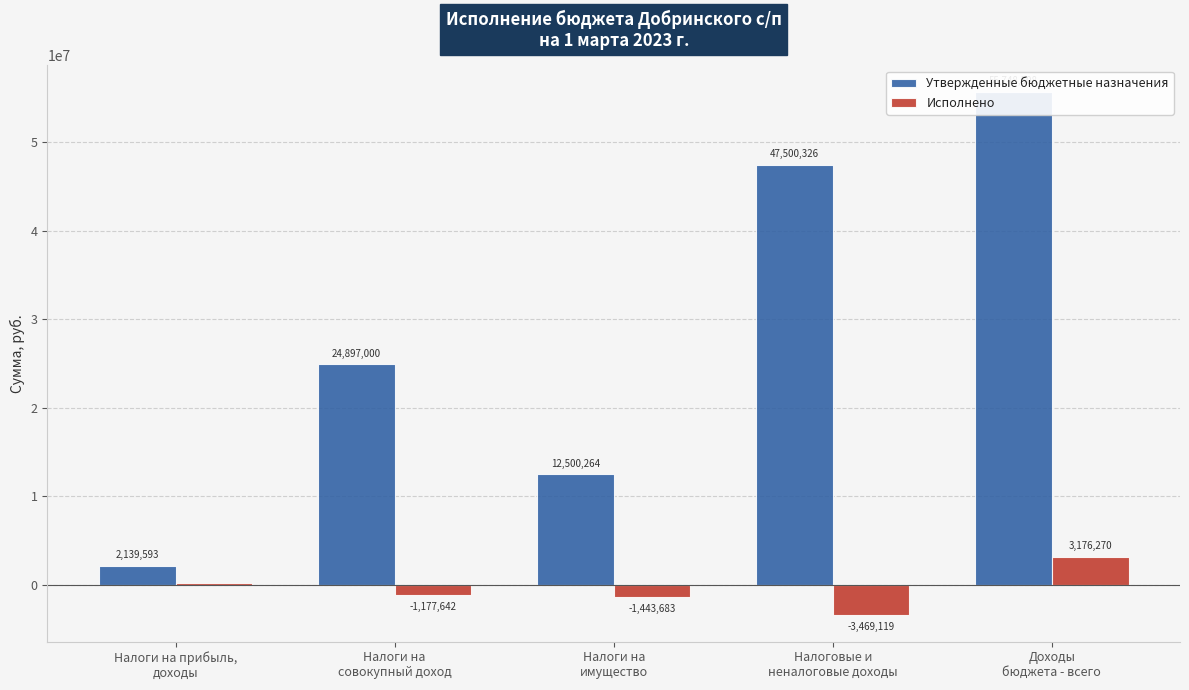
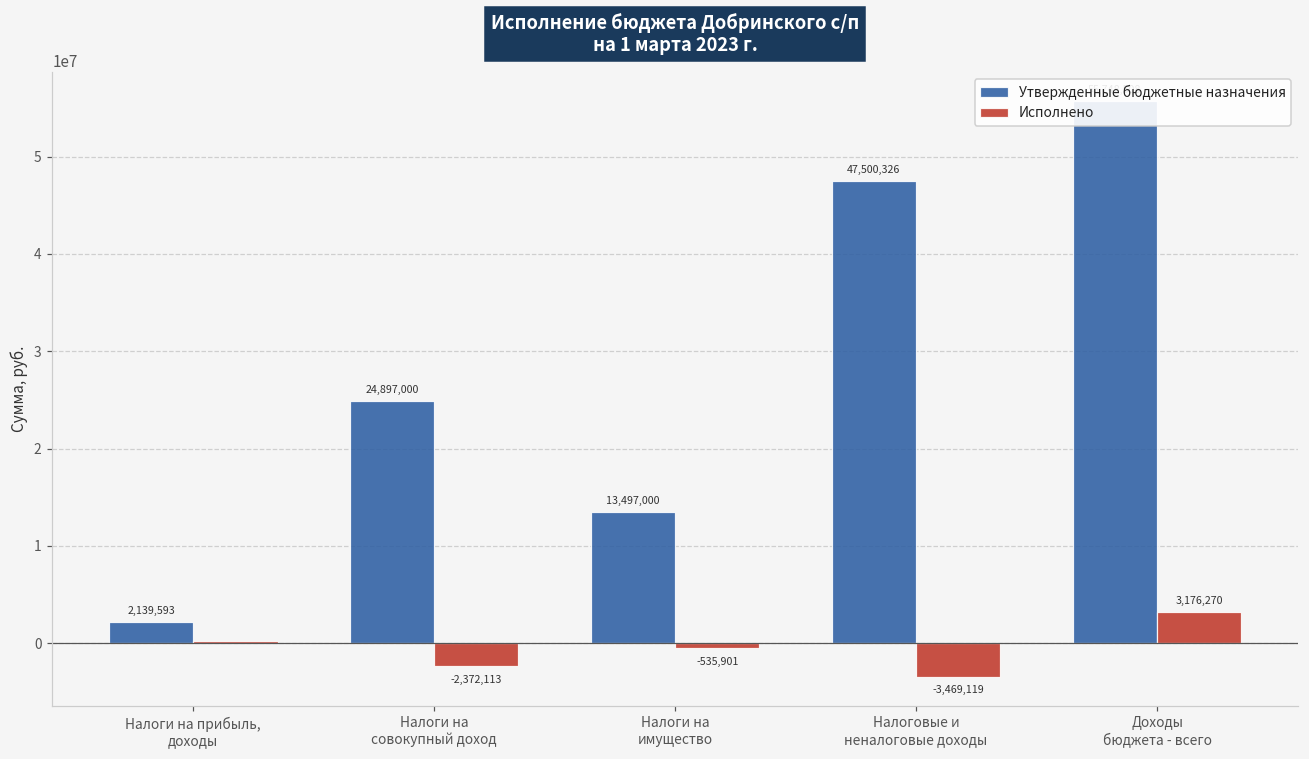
Исполнено, Налоги на совокупный доход: -1,177,642 -> -2,372,113
Утвержденные бюджетные назначения, Налоги на имущество: 12,500,264 -> 13,497,000
Исполнено, Налоги на имущество: -1,443,683 -> -535,901
